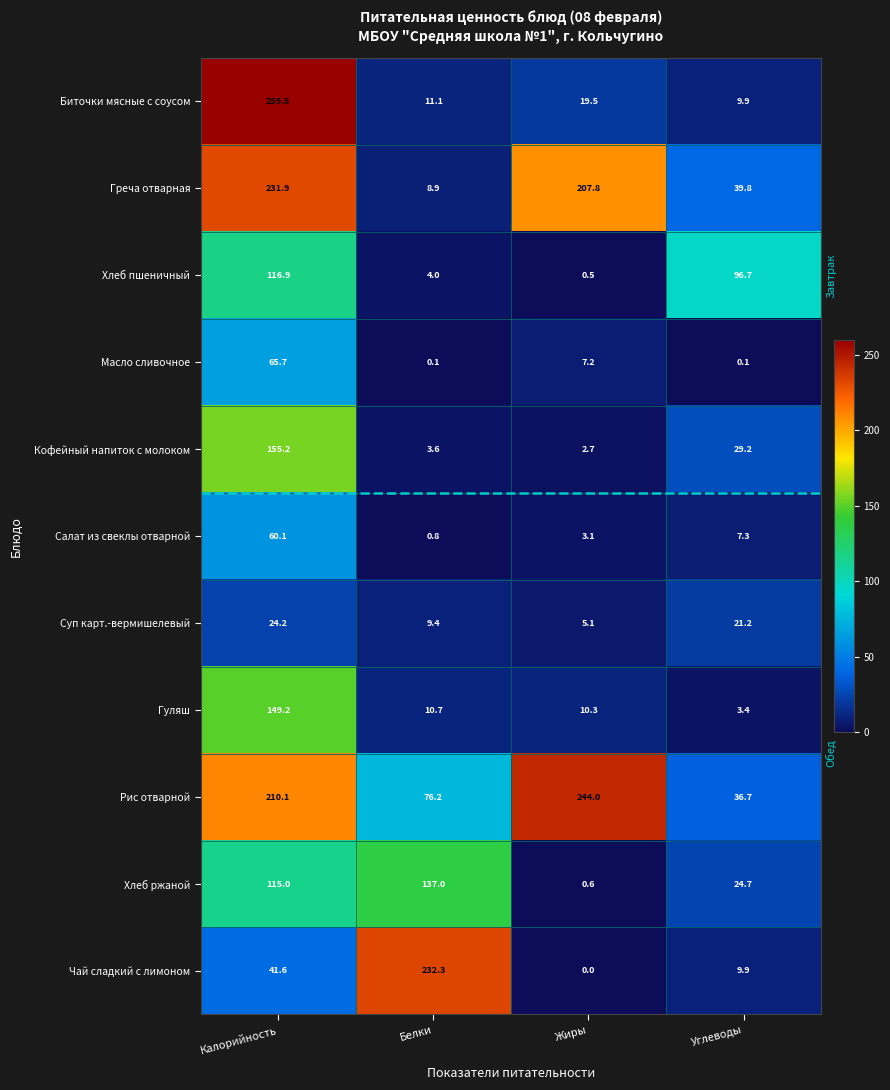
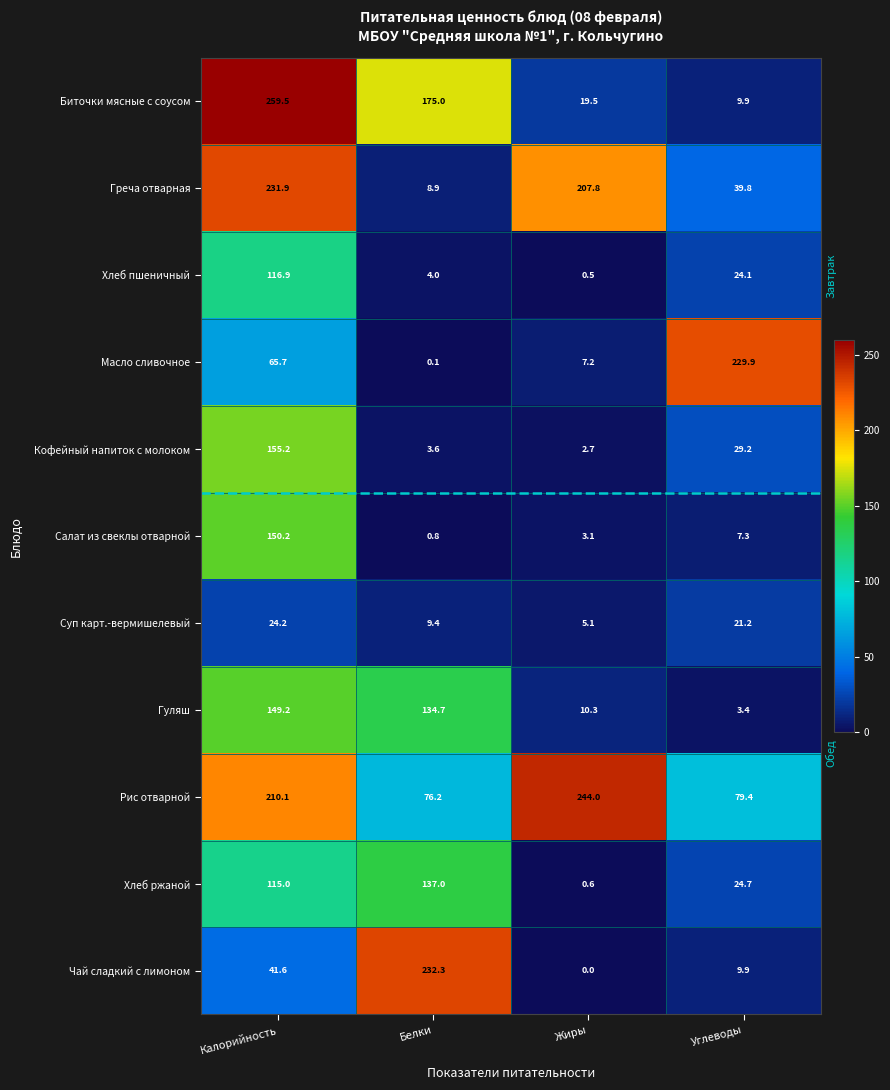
Биточки мясные с соусом, Белки: 11.1 -> 175.0
Хлеб пшеничный, Углеводы: 96.7 -> 24.1
Масло сливочное, Углеводы: 0.1 -> 229.9
Салат из свеклы отварной, Калорийность: 60.1 -> 150.2
Гуляш, Белки: 10.7 -> 134.7
Рис отварной, Углеводы: 36.7 -> 79.4
